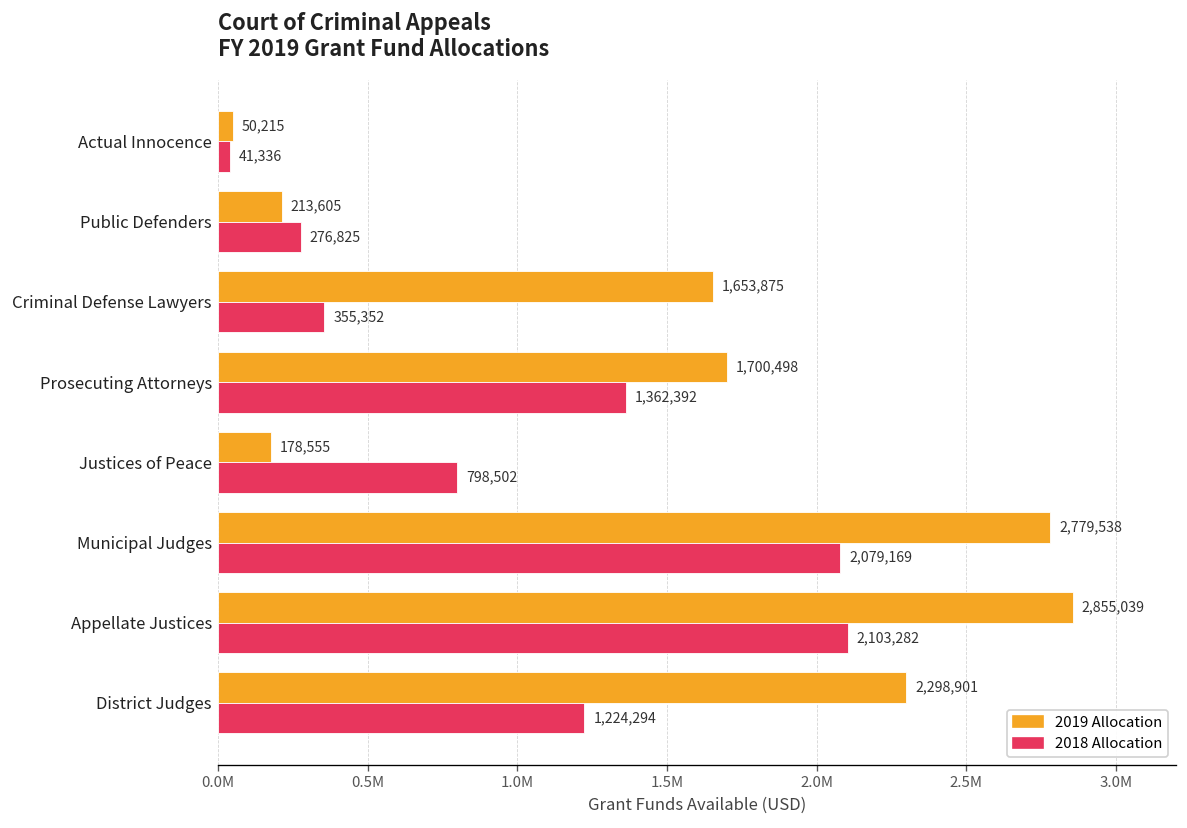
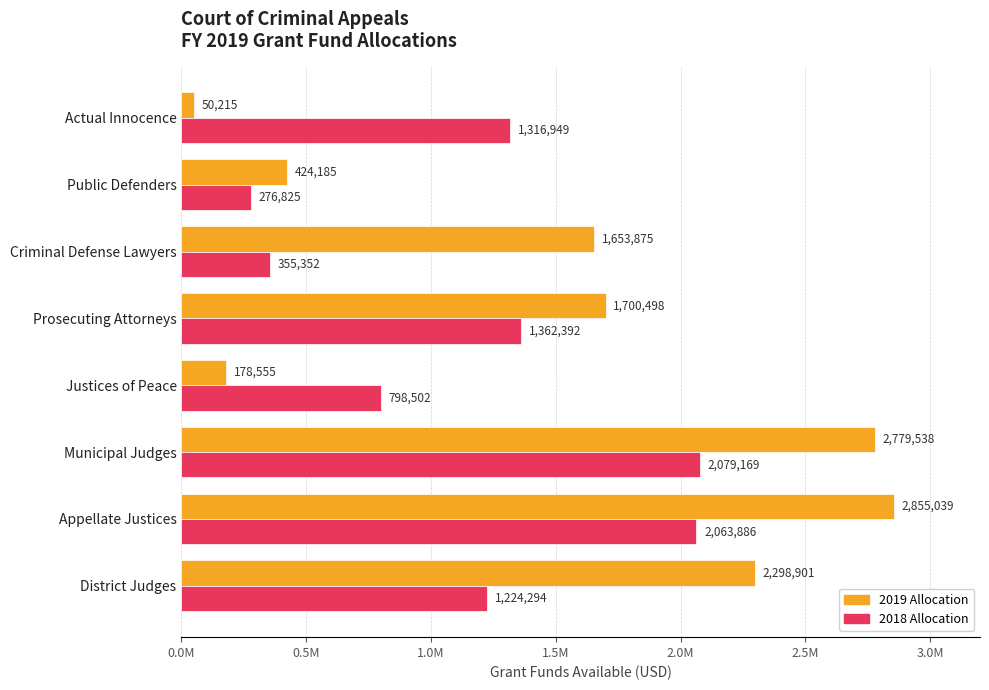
2018 Allocation, Actual Innocence: 41,336 -> 1,316,949
2019 Allocation, Public Defenders: 213,605 -> 424,185
2018 Allocation, Appellate Justices: 2,103,282 -> 2,063,886
